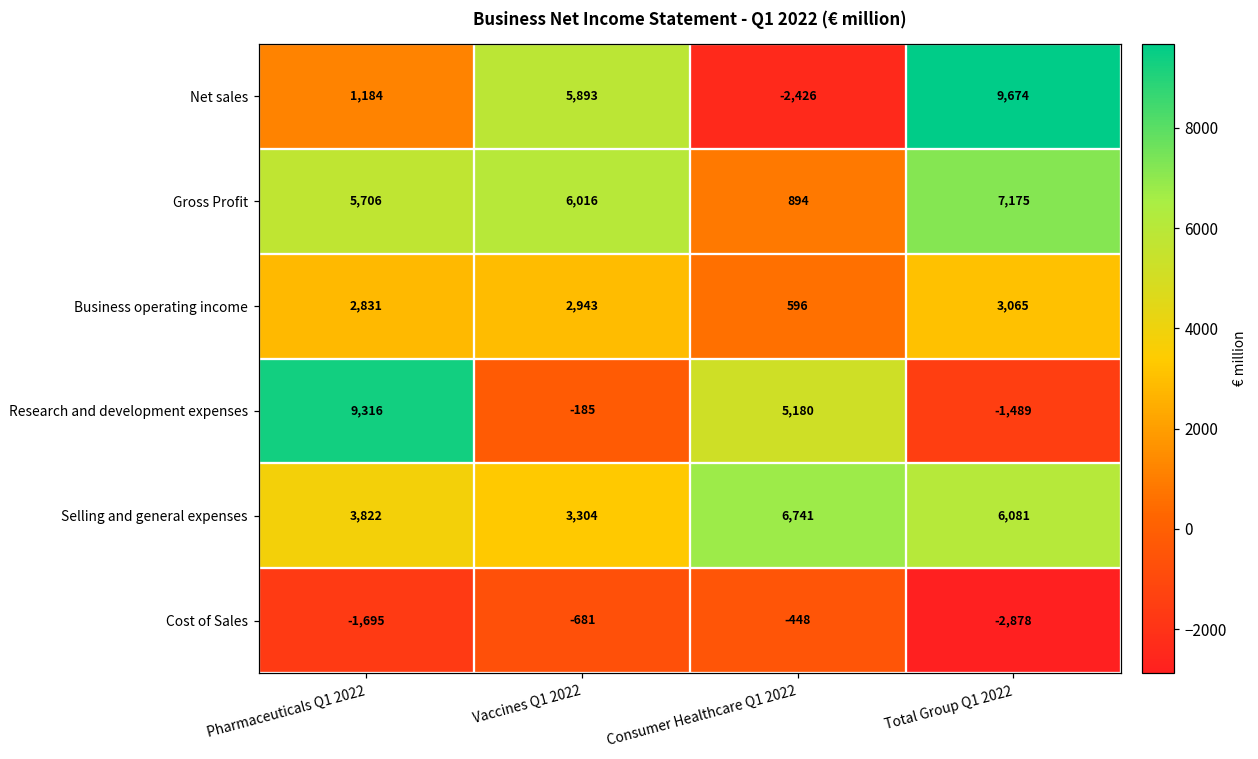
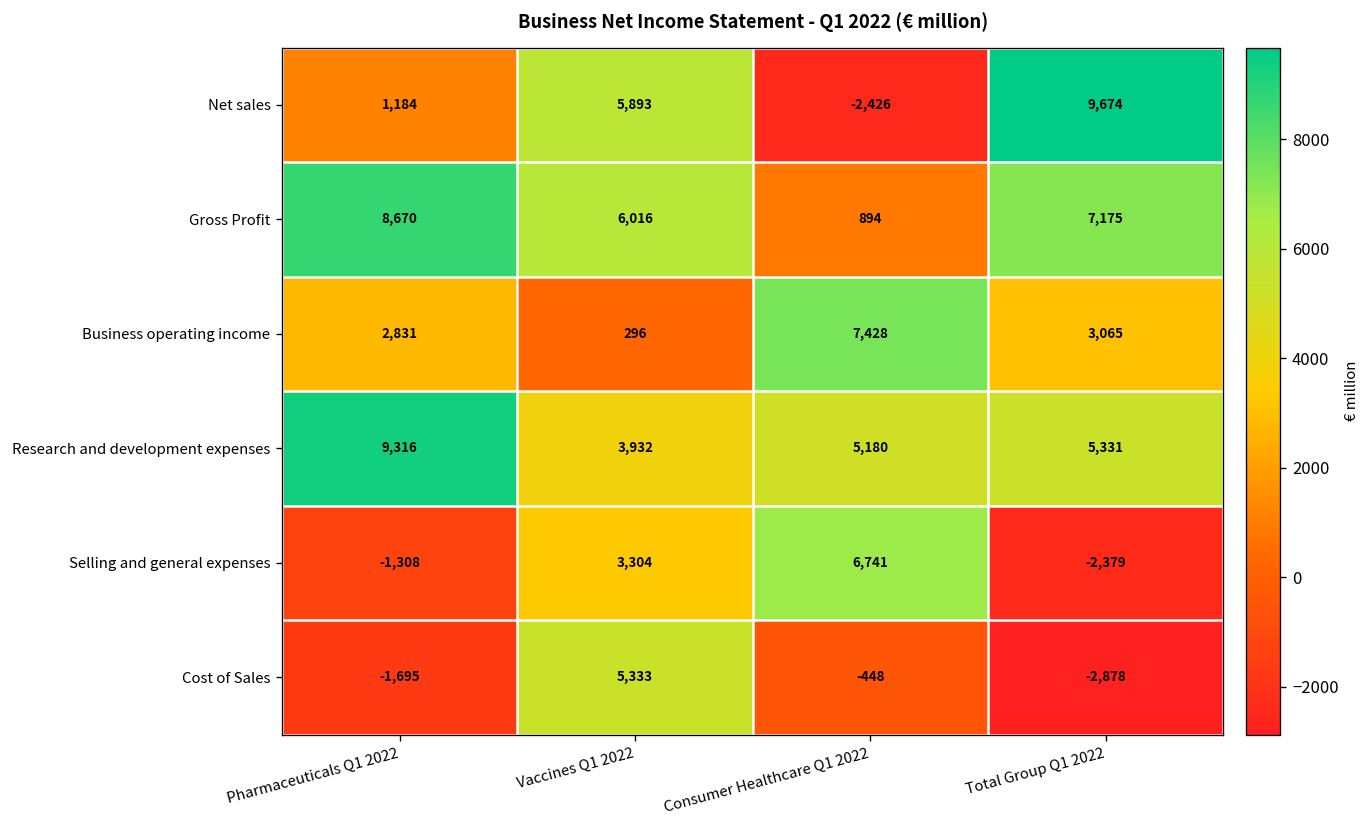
Gross Profit, Pharmaceuticals Q1 2022: 5,706 -> 8,670
Business operating income, Vaccines Q1 2022: 2,943 -> 296
Business operating income, Consumer Healthcare Q1 2022: 596 -> 7,428
Research and development expenses, Vaccines Q1 2022: -185 -> 3,932
Research and development expenses, Total Group Q1 2022: -1,489 -> 5,331
Selling and general expenses, Pharmaceuticals Q1 2022: 3,822 -> -1,308
Selling and general expenses, Total Group Q1 2022: 6,081 -> -2,379
Cost of Sales, Vaccines Q1 2022: -681 -> 5,333
